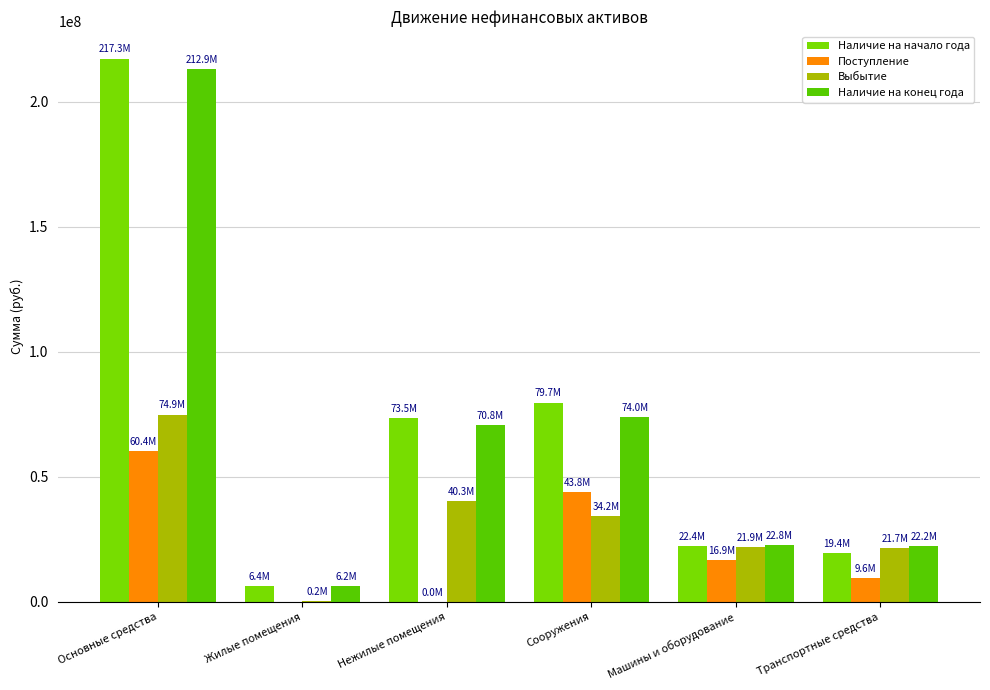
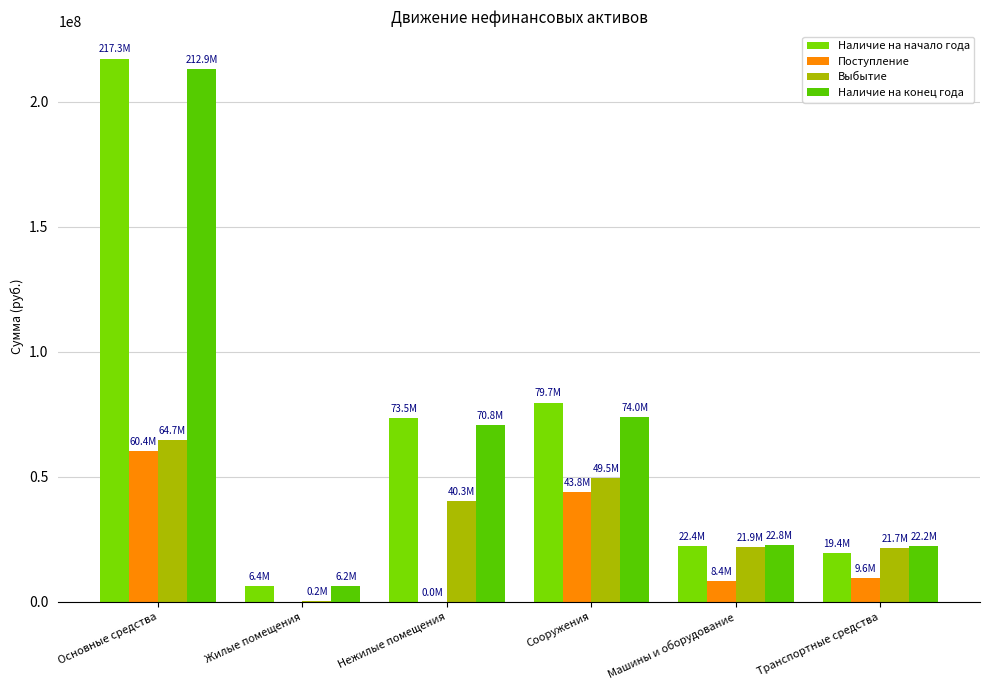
Выбытие, Основные средства: 74.9M -> 64.7M
Выбытие, Сооружения: 34.2M -> 49.5M
Поступление, Машины и оборудование: 16.9M -> 8.4M
